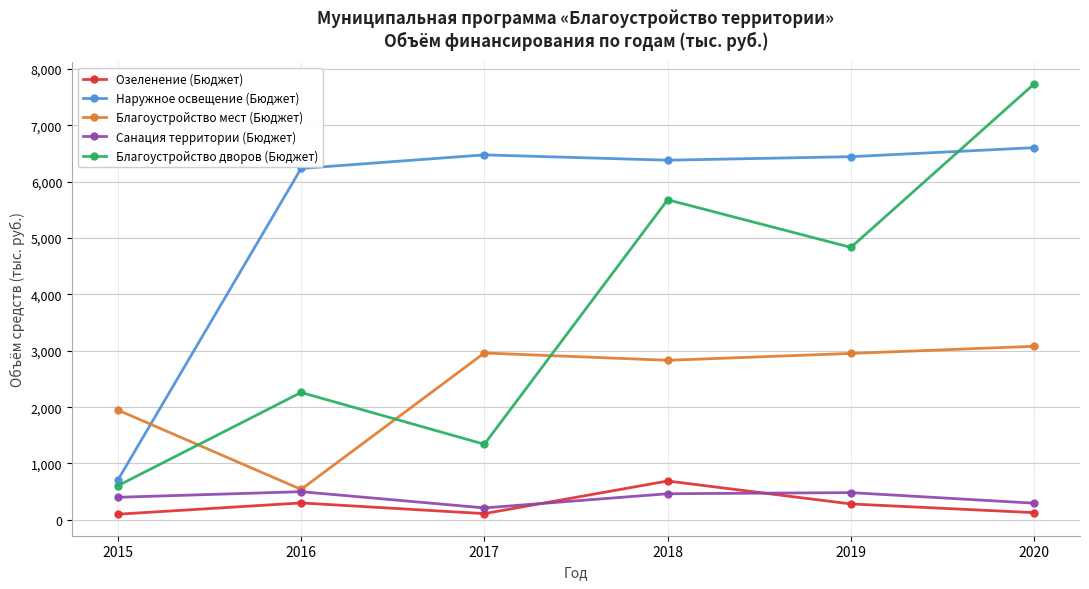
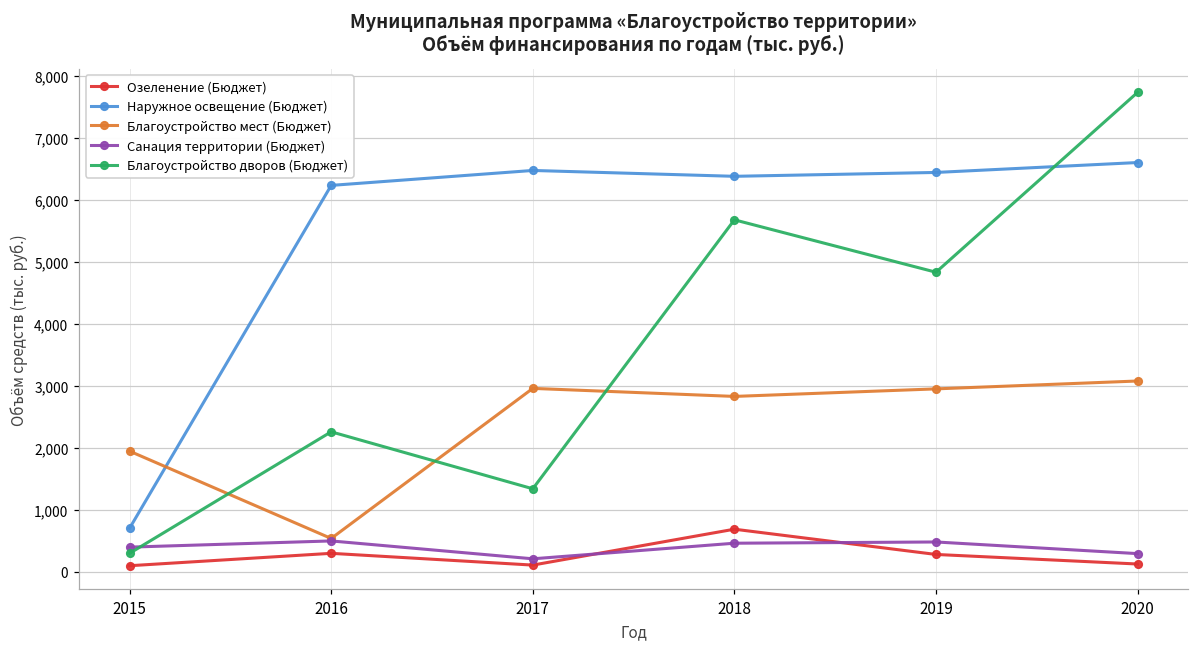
Благоустройство дворов (Бюджет), 2015: 600 -> 300
